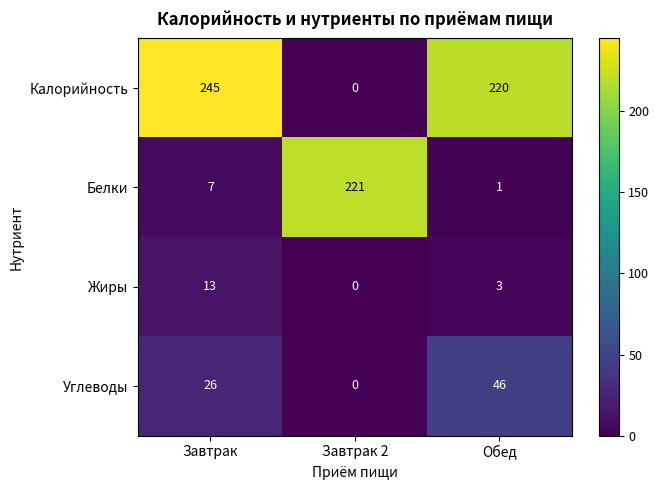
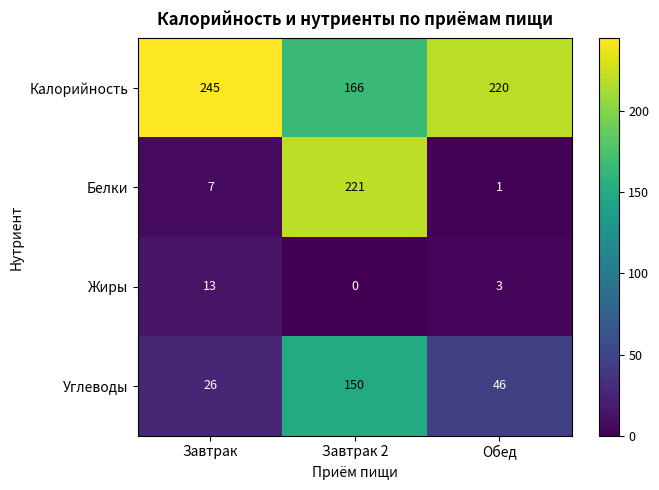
Калорийность, Завтрак 2: 0 -> 166
Углеводы, Завтрак 2: 0 -> 150
